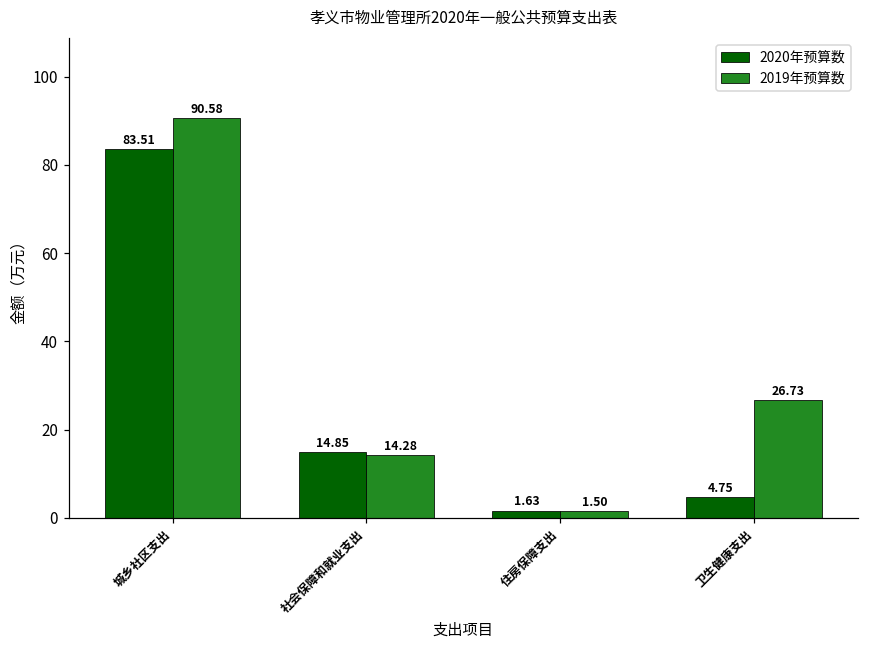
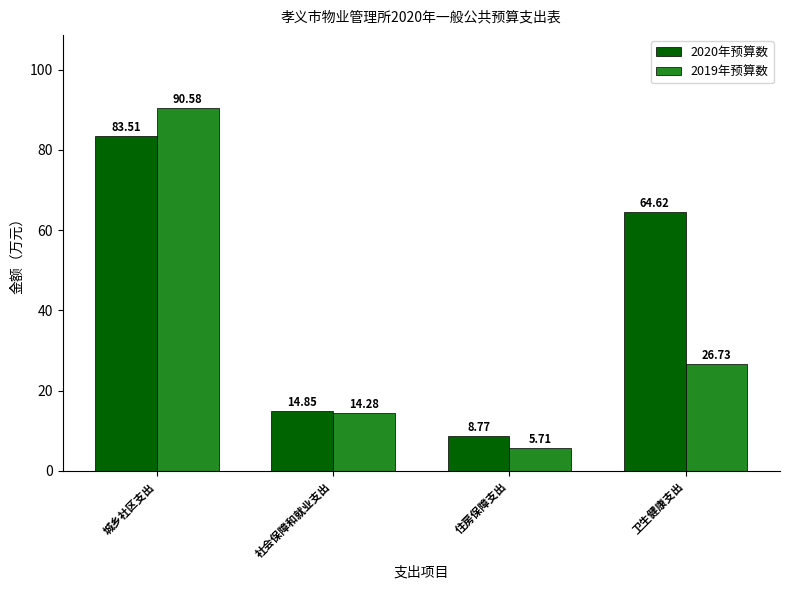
2020年预算数, 住房保障支出: 1.63 -> 8.77
2019年预算数, 住房保障支出: 1.50 -> 5.71
2020年预算数, 卫生健康支出: 4.75 -> 64.62
